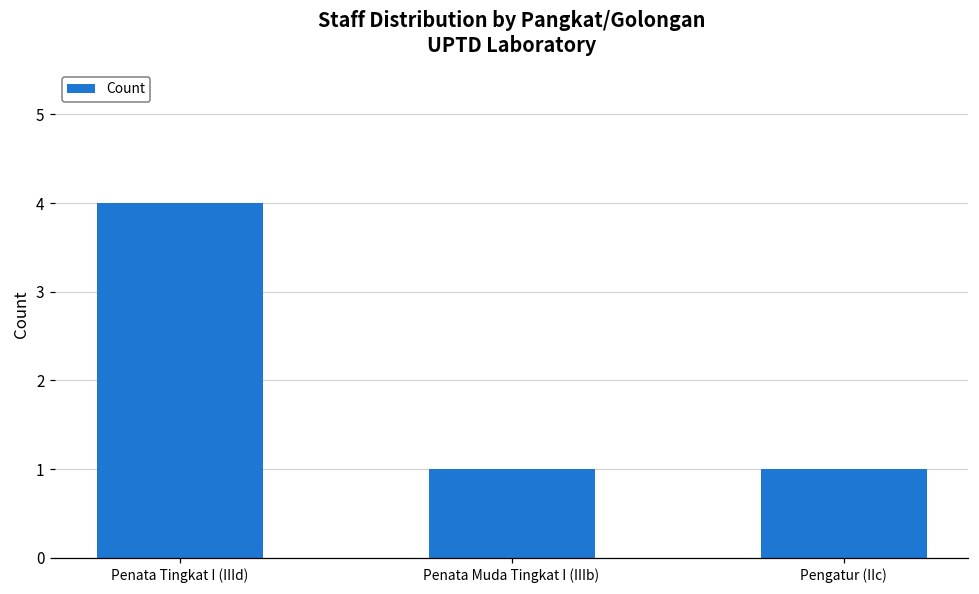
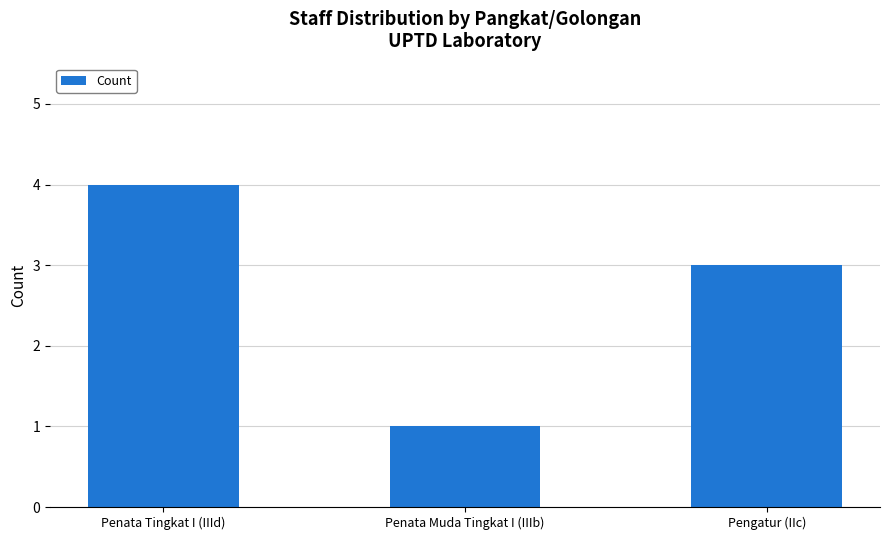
Pengatur (IIc): 1 -> 3
